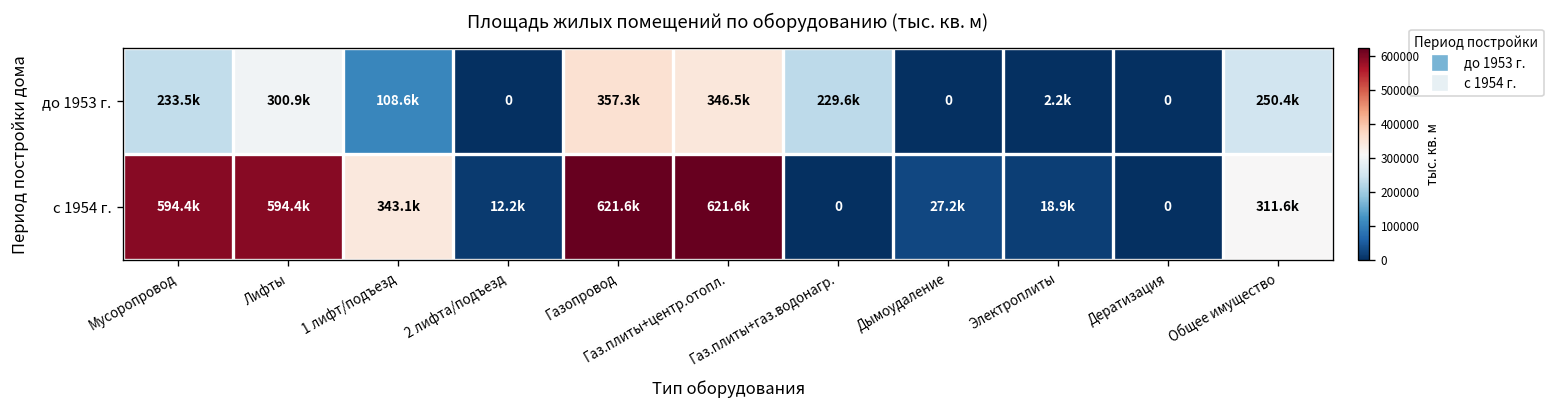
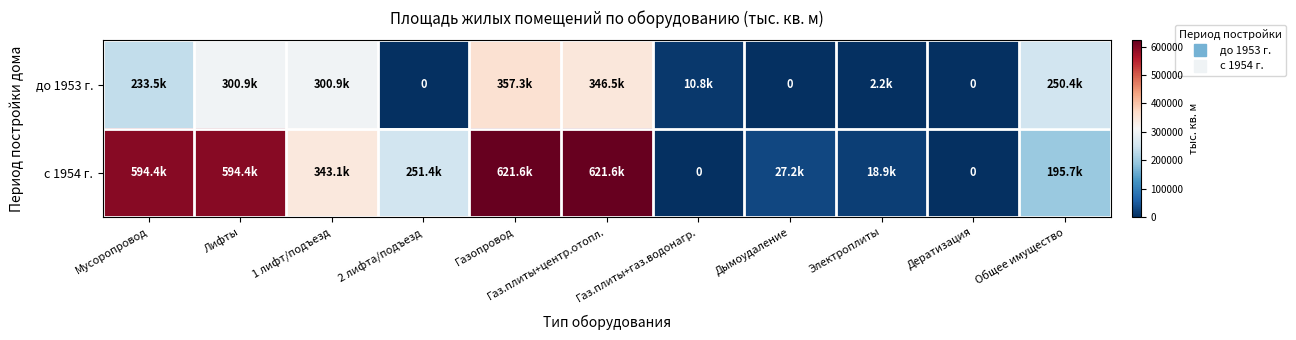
до 1953 г., 1 лифт/подъезд: 108.6k -> 300.9k
до 1953 г., Газ.плиты+газ.водонагр.: 229.6k -> 10.8k
с 1954 г., 2 лифта/подъезд: 12.2k -> 251.4k
с 1954 г., Общее имущество: 311.6k -> 195.7k
